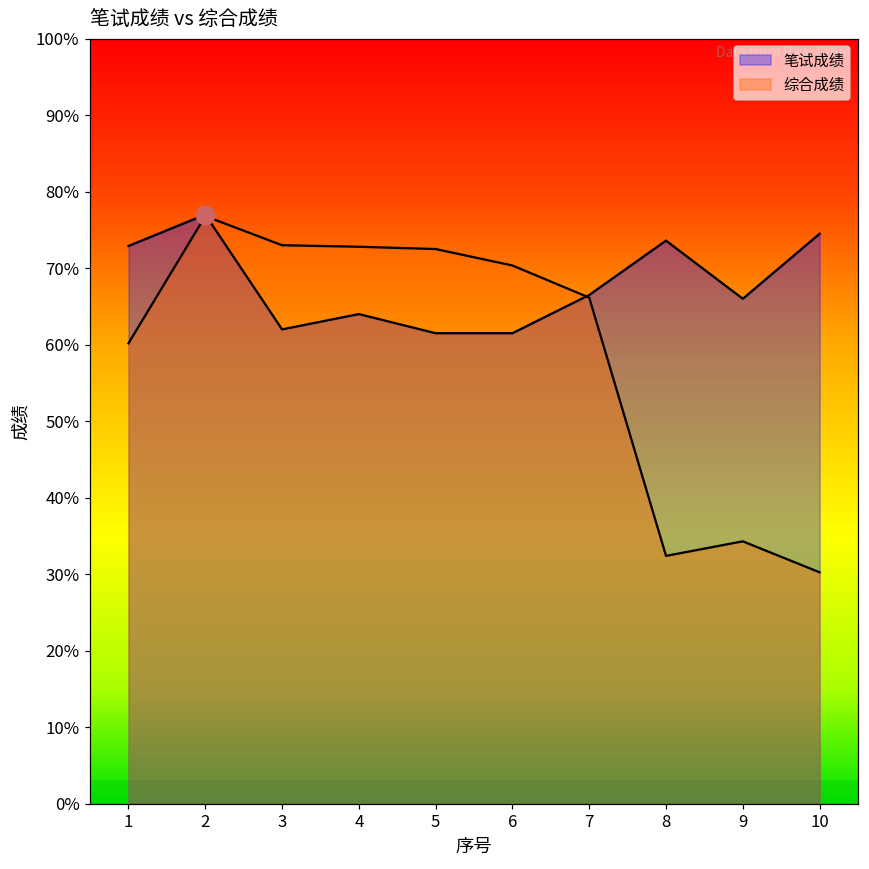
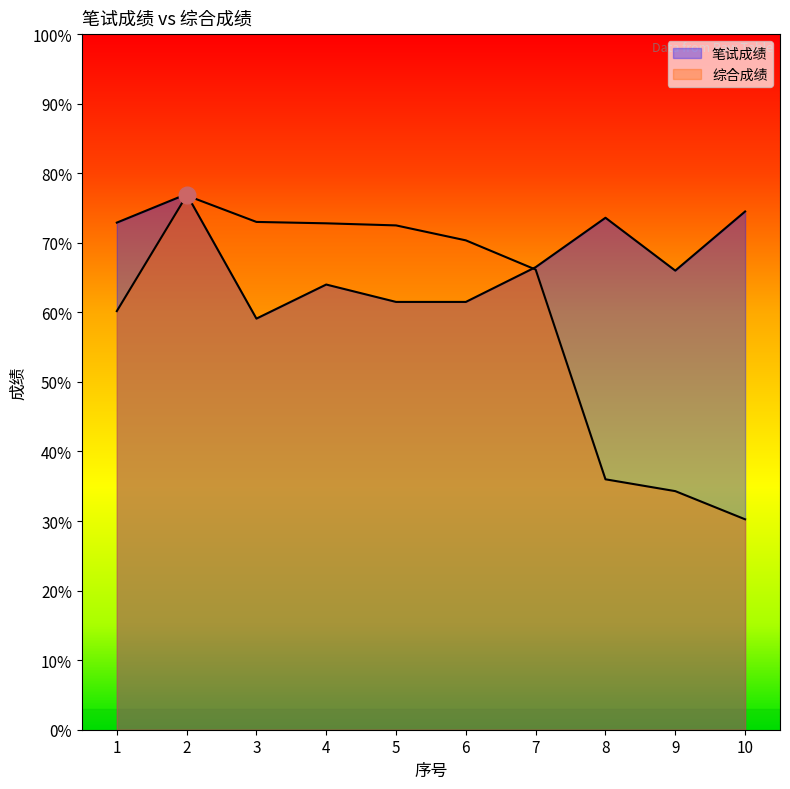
笔试成绩, 3: 62% -> 59%
综合成绩, 8: 32% -> 36%
